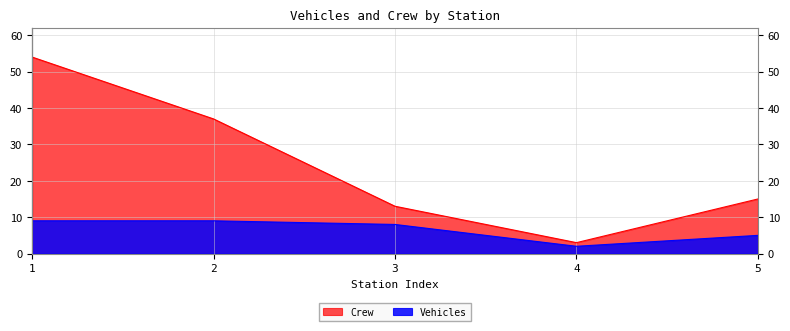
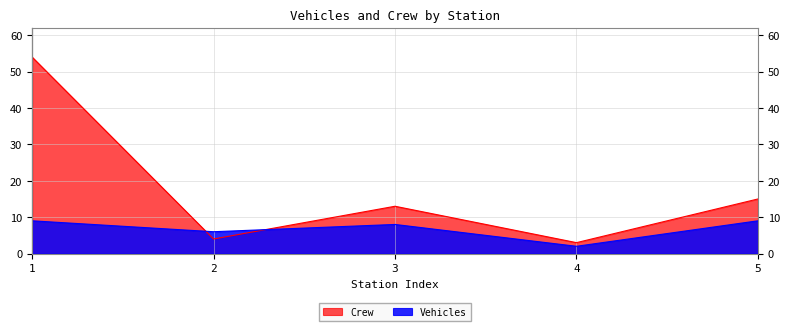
Crew, 2: 37 -> 4
Vehicles, 2: 9 -> 6
Vehicles, 5: 5 -> 9
